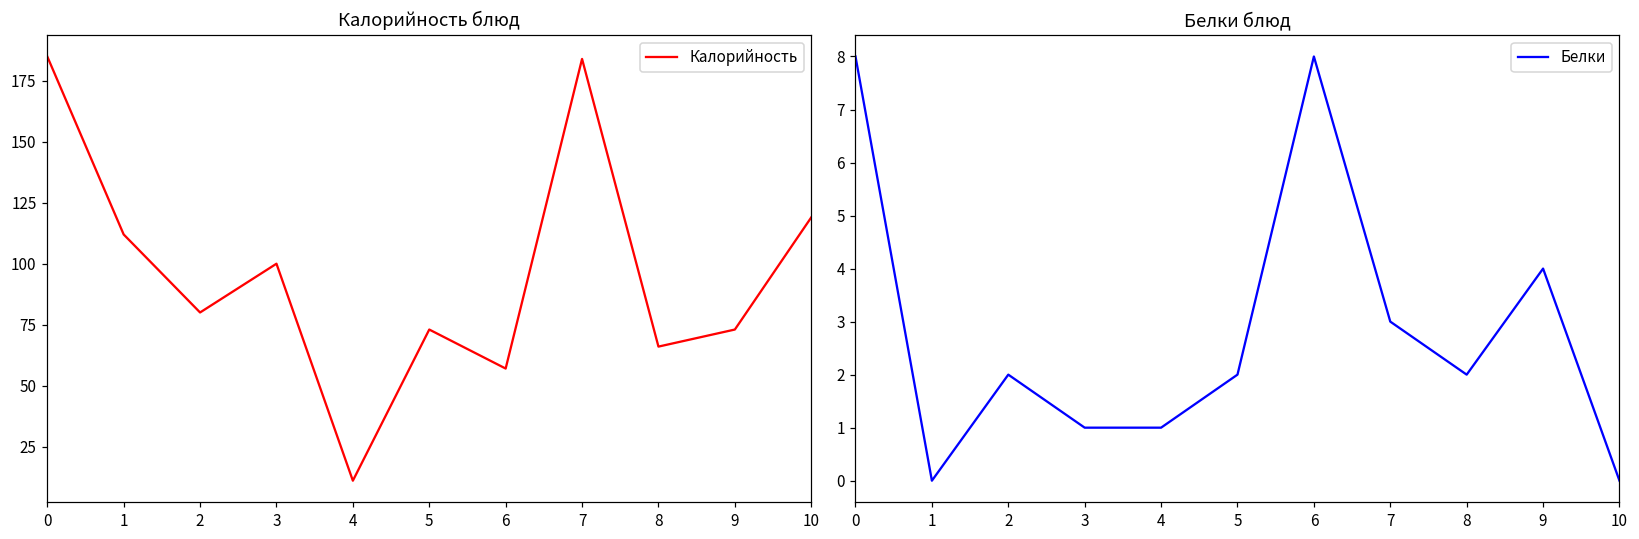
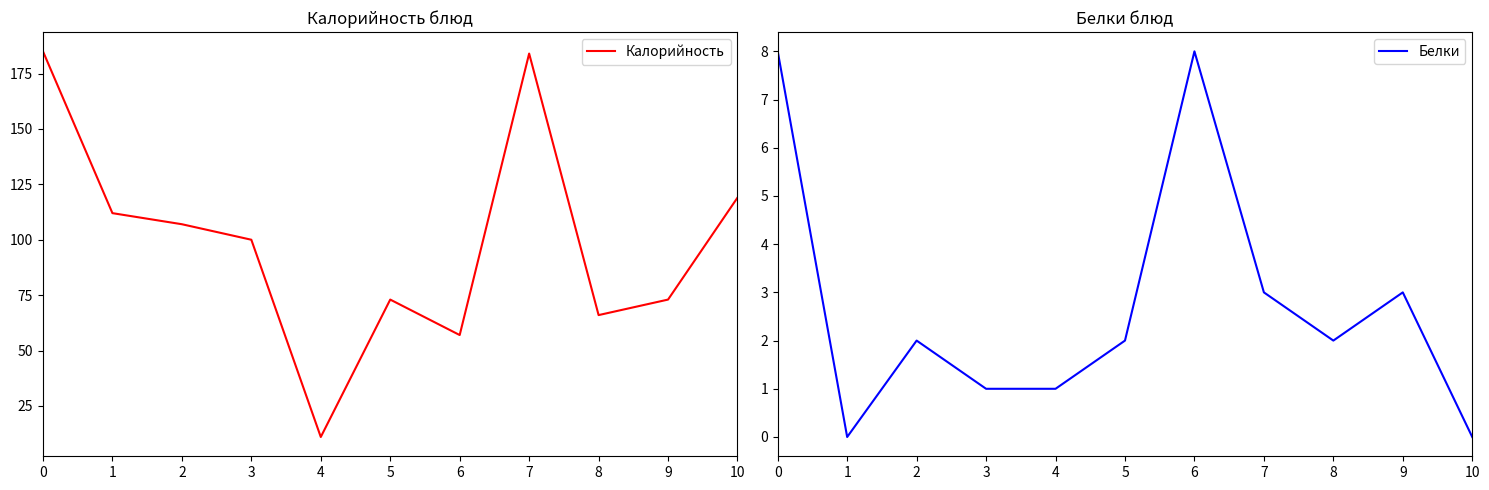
Калорийность блюд, 2: 80 -> 107
Белки блюд, 9: 4 -> 3
